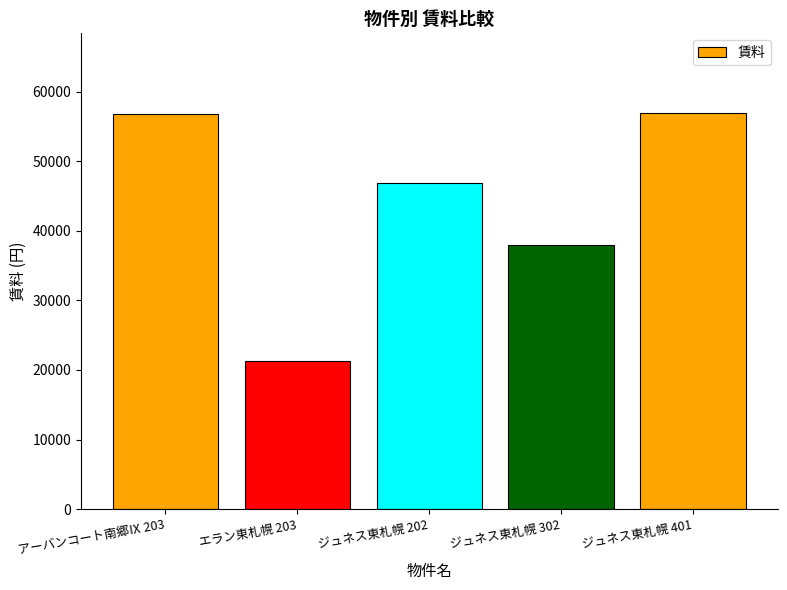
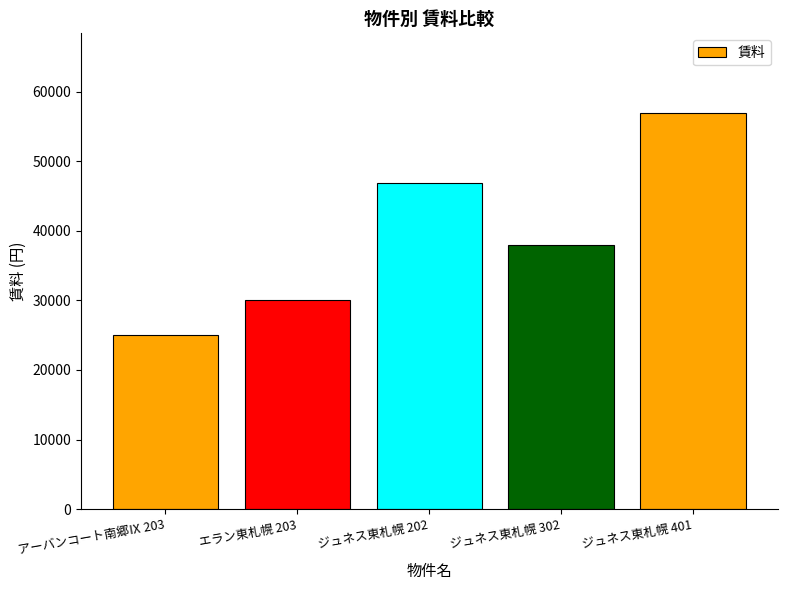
アーバンコート南郷Ⅸ 203: 57000 -> 25000
エラン東札幌 203: 21000 -> 30000
